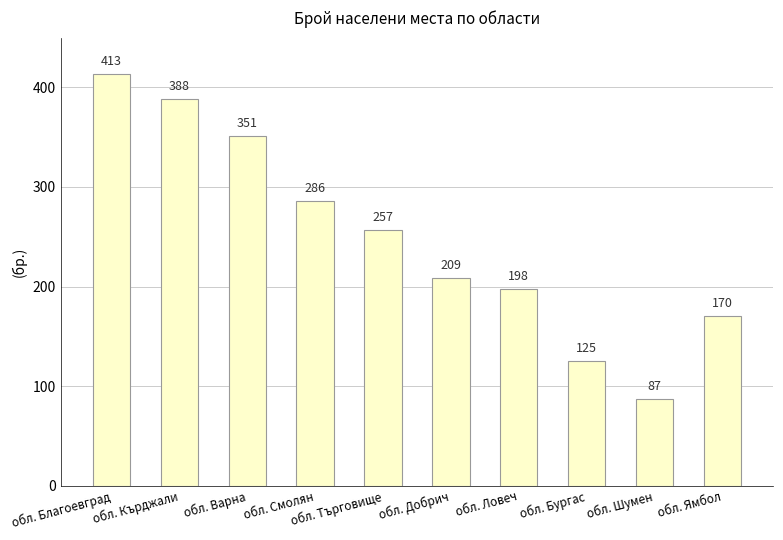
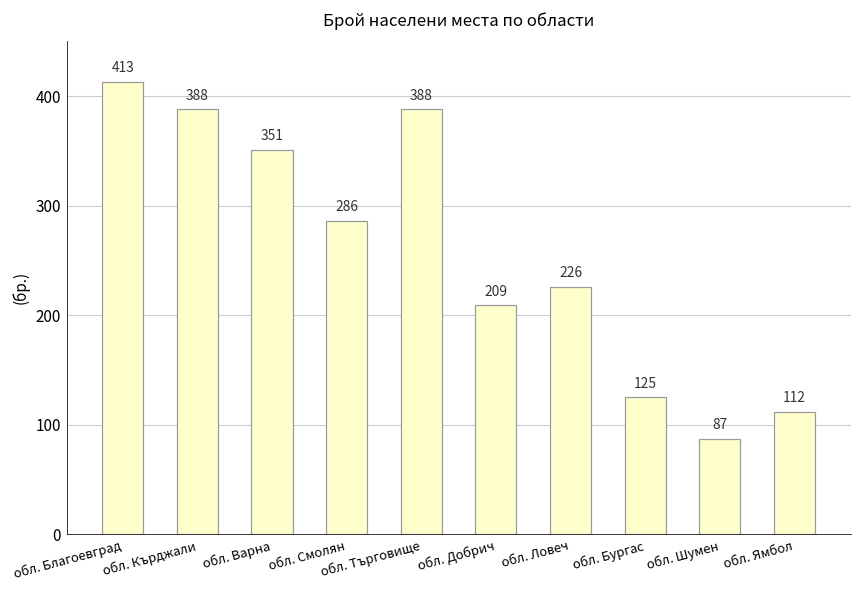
обл. Търговище: 257 -> 388
обл. Ловеч: 198 -> 226
обл. Ямбол: 170 -> 112
